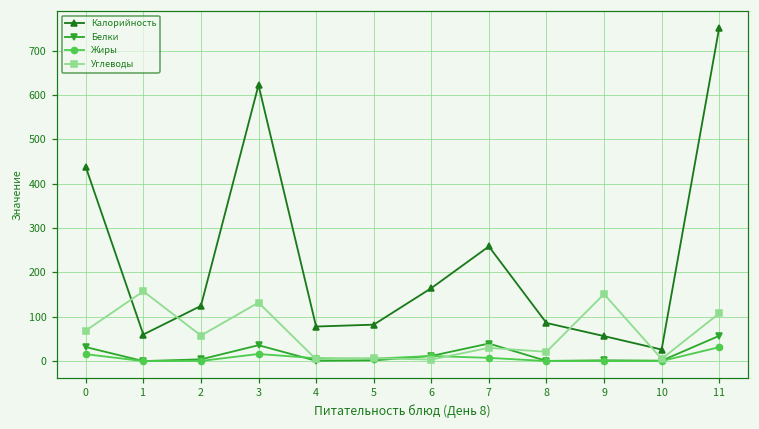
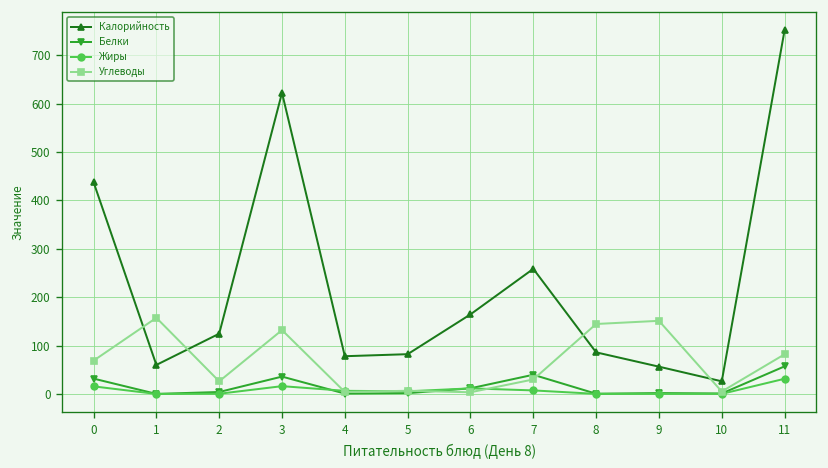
Углеводы, 2: 60 -> 30
Углеводы, 8: 20 -> 140
Углеводы, 11: 110 -> 80
